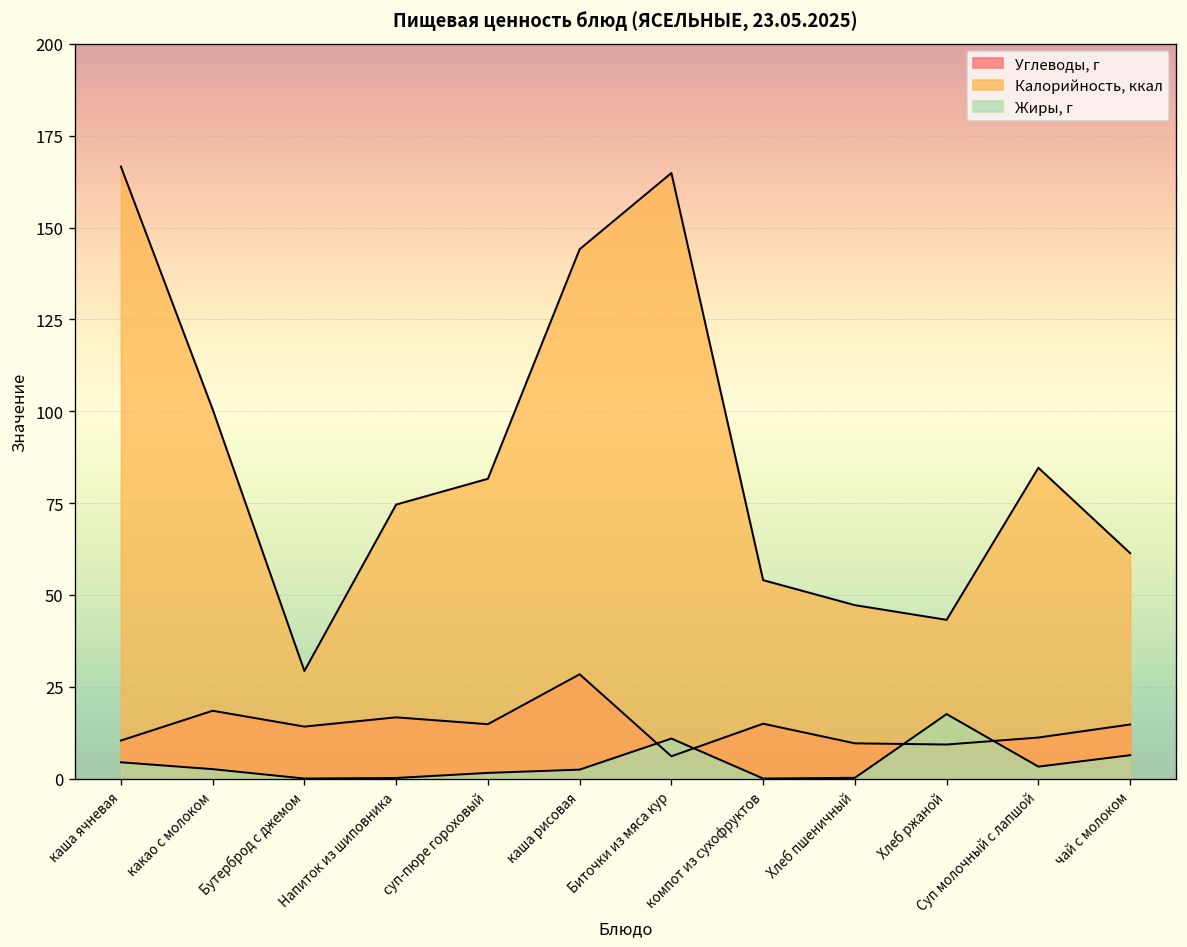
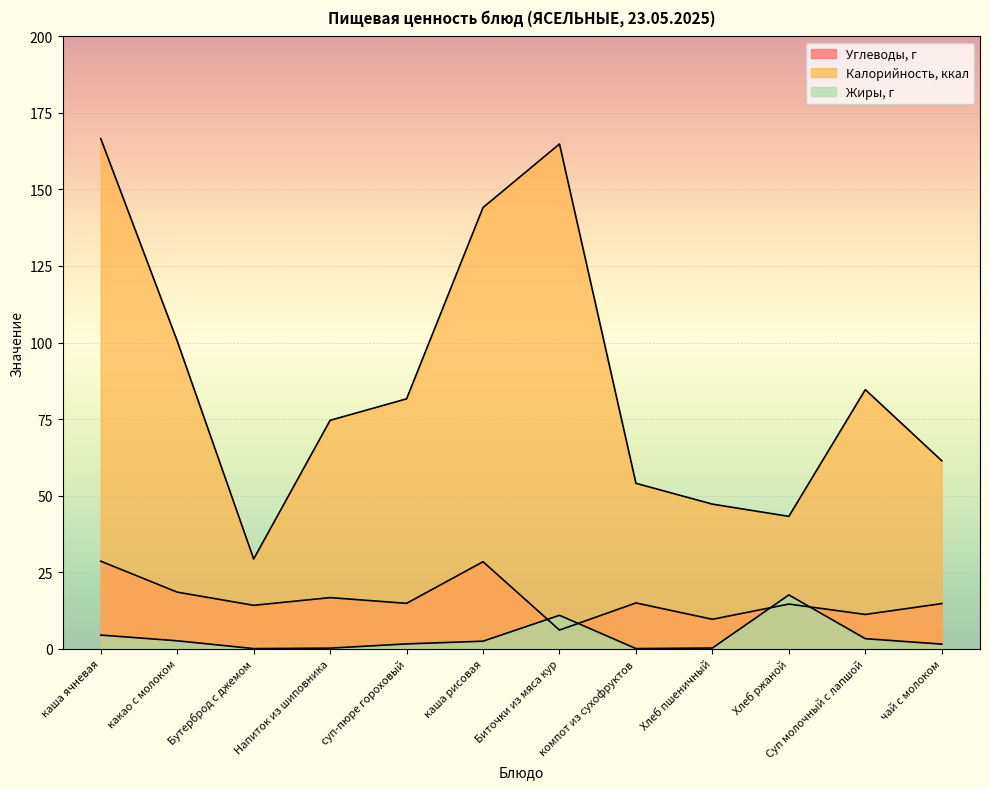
Углеводы, г, каша ячневая: 10 -> 29
Углеводы, г, Хлеб ржаной: 9 -> 15
Жиры, г, чай с молоком: 6 -> 1
